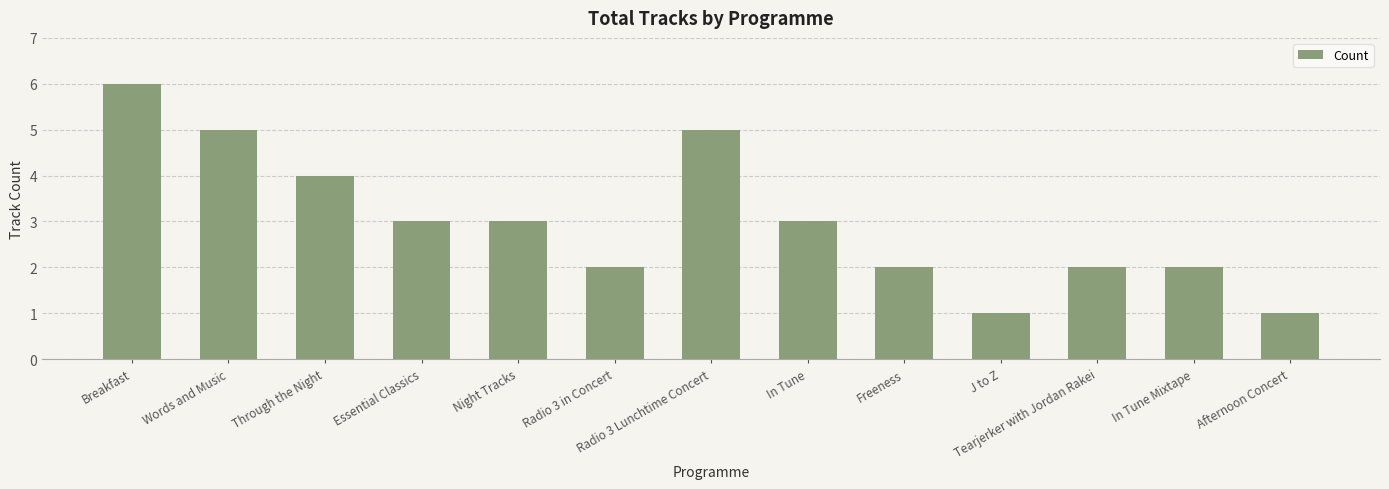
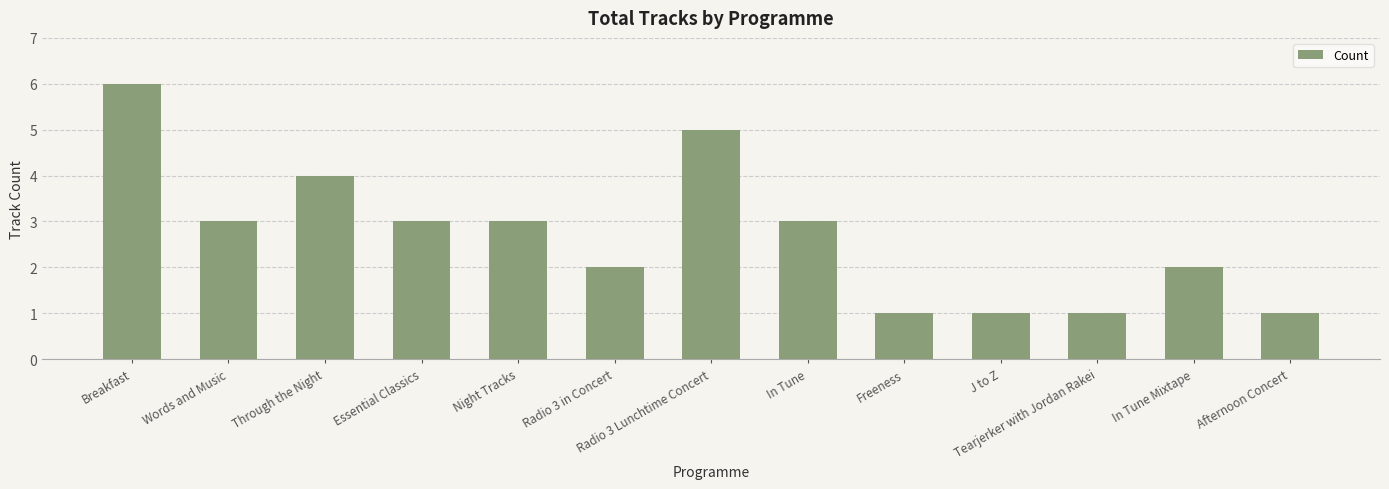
Words and Music: 5 -> 3
Freeness: 2 -> 1
Tearjerker with Jordan Rakei: 2 -> 1
